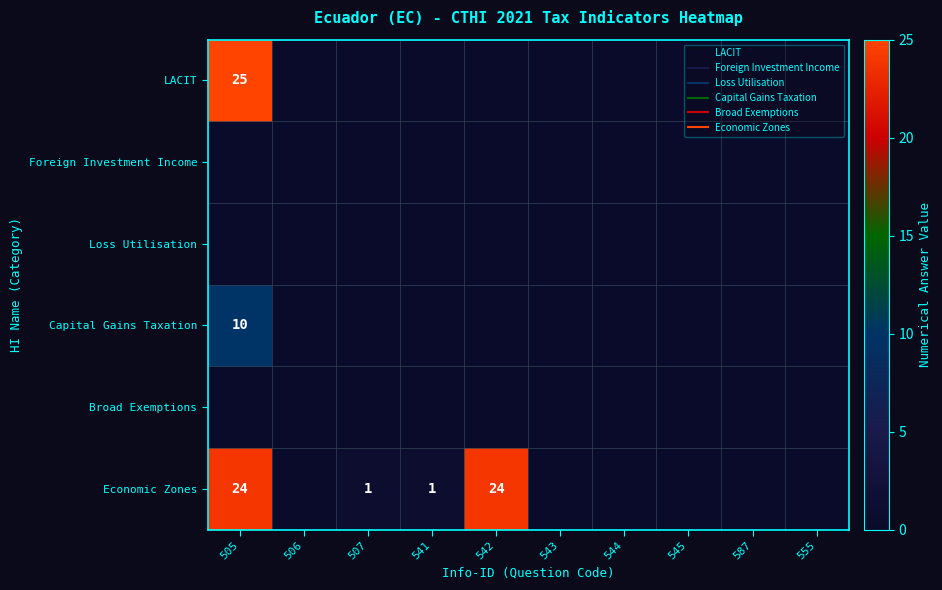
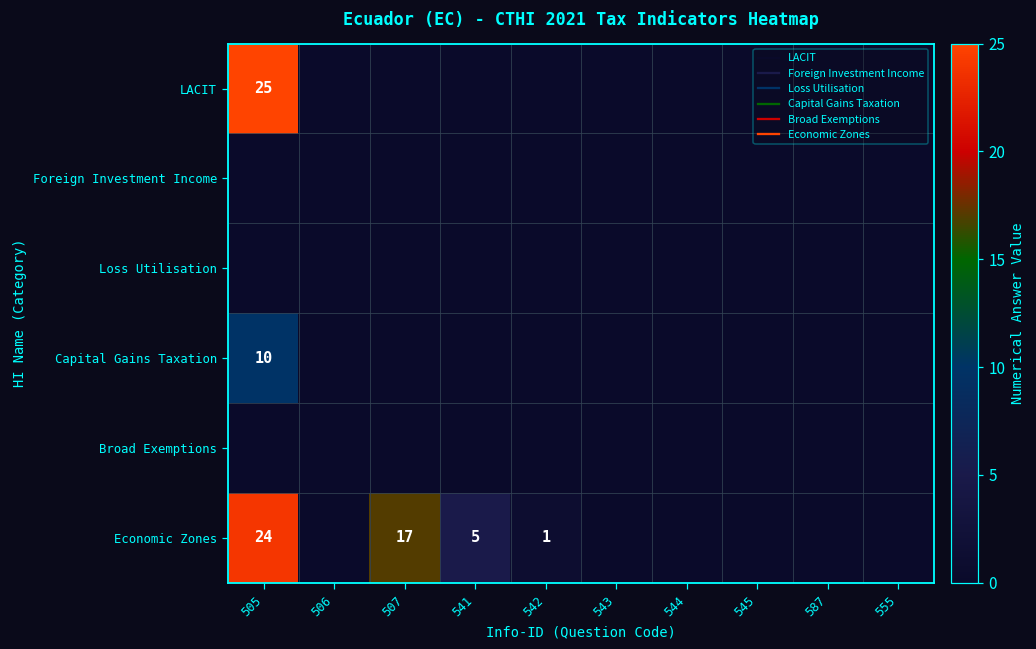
Economic Zones, 507: 1 -> 17
Economic Zones, 541: 1 -> 5
Economic Zones, 542: 24 -> 1
